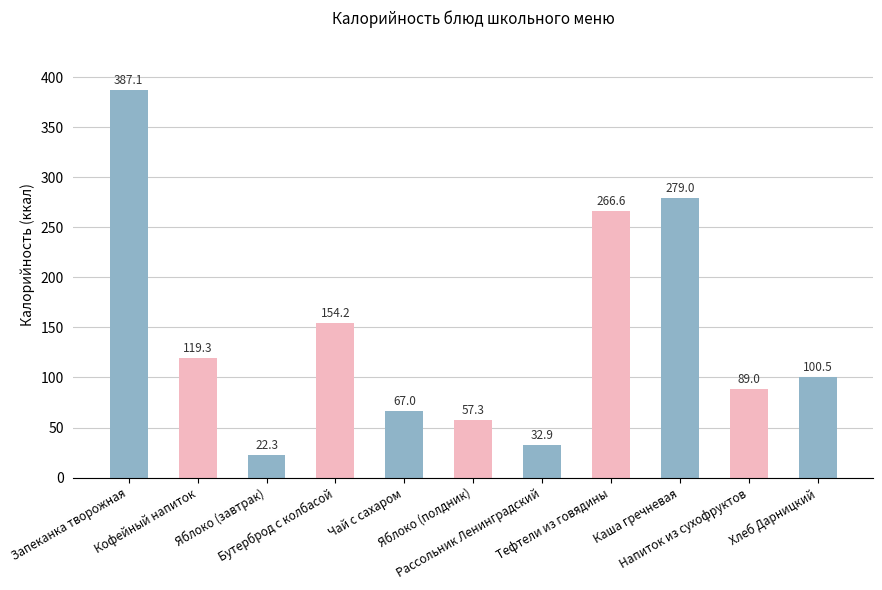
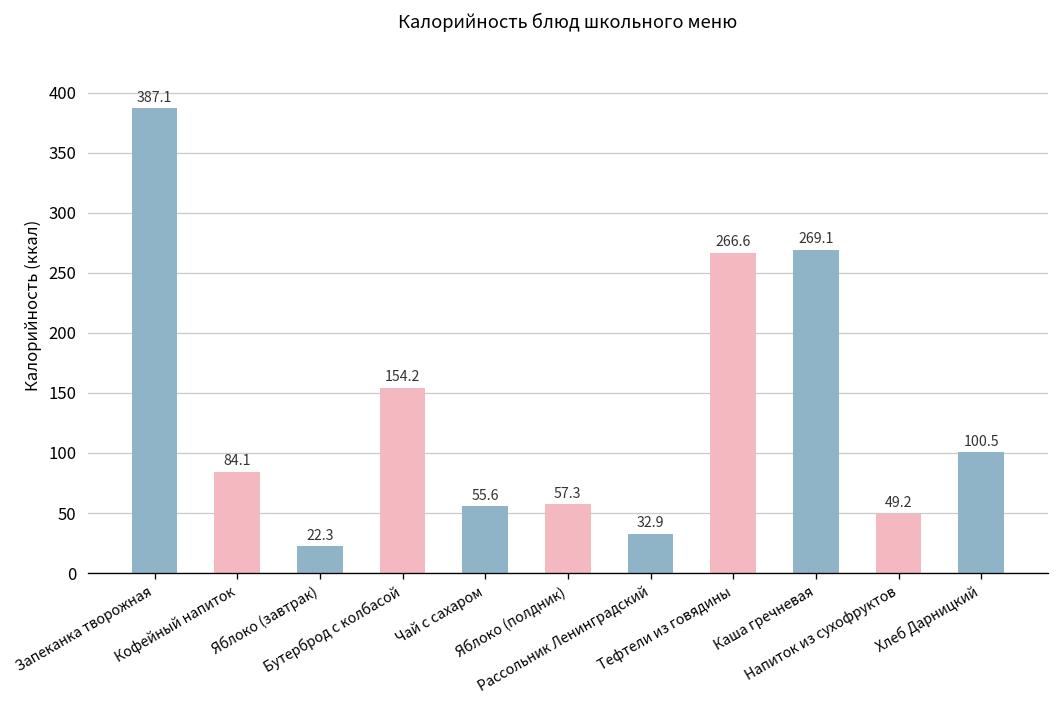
Кофейный напиток: 119.3 -> 84.1
Чай с сахаром: 67.0 -> 55.6
Каша гречневая: 279.0 -> 269.1
Напиток из сухофруктов: 89.0 -> 49.2
